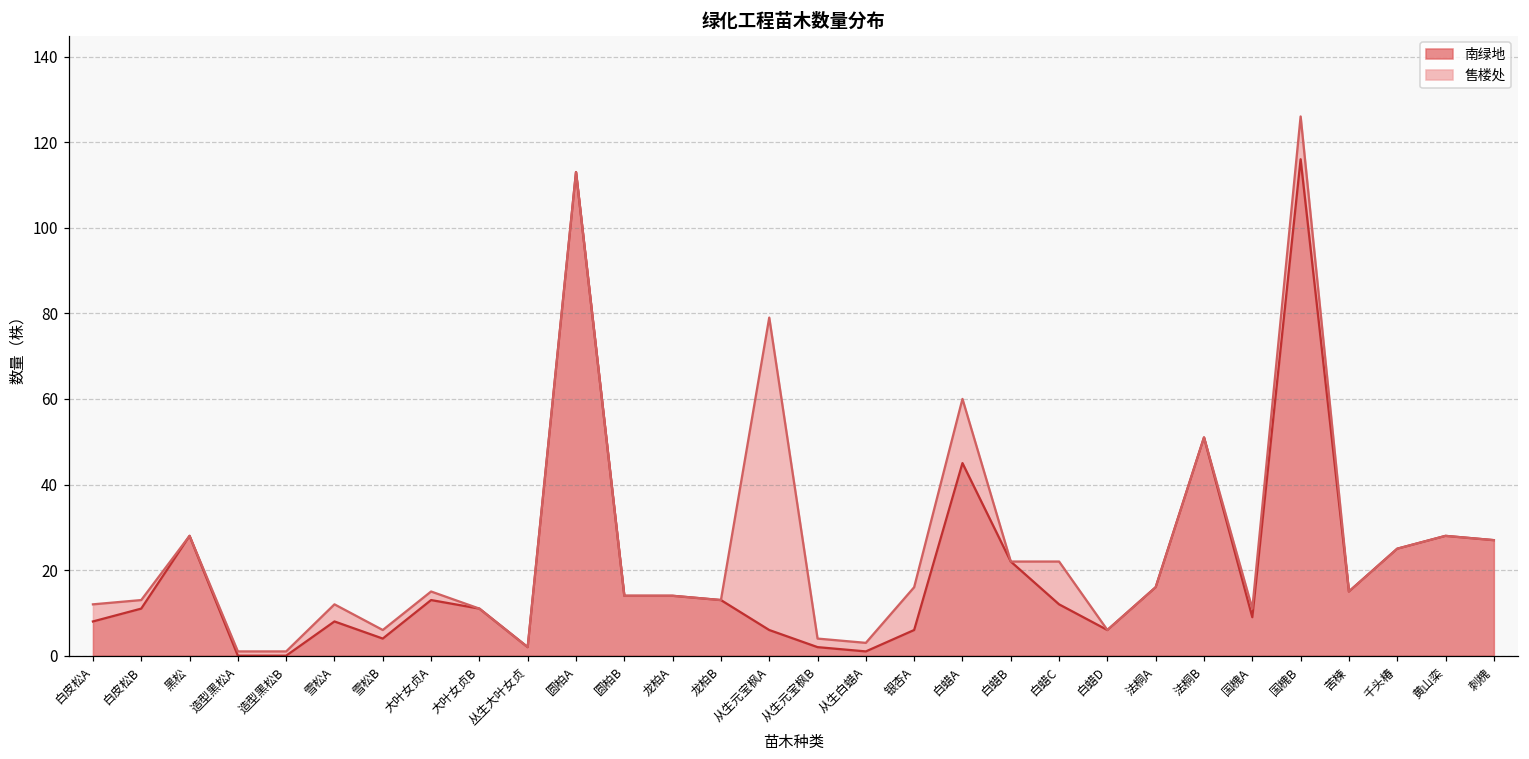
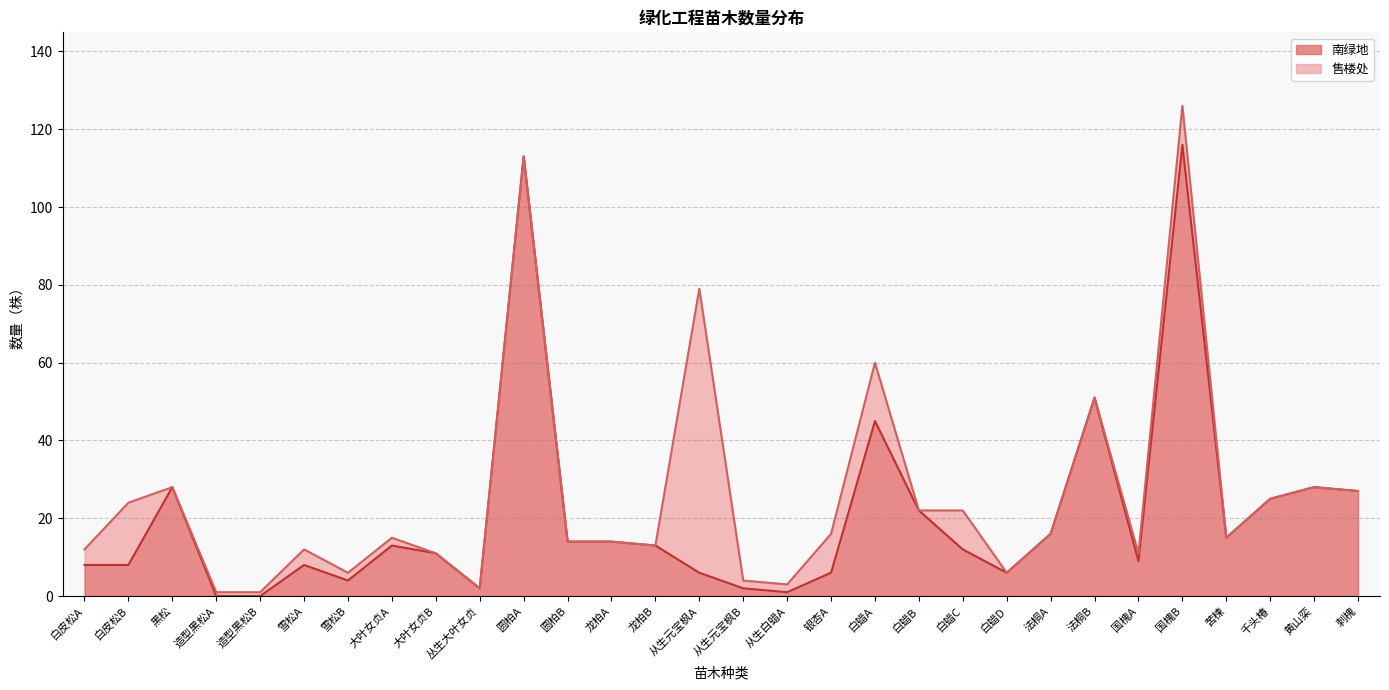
南绿地, 白皮松B: 11 -> 8
售楼处, 白皮松B: 2 -> 16
